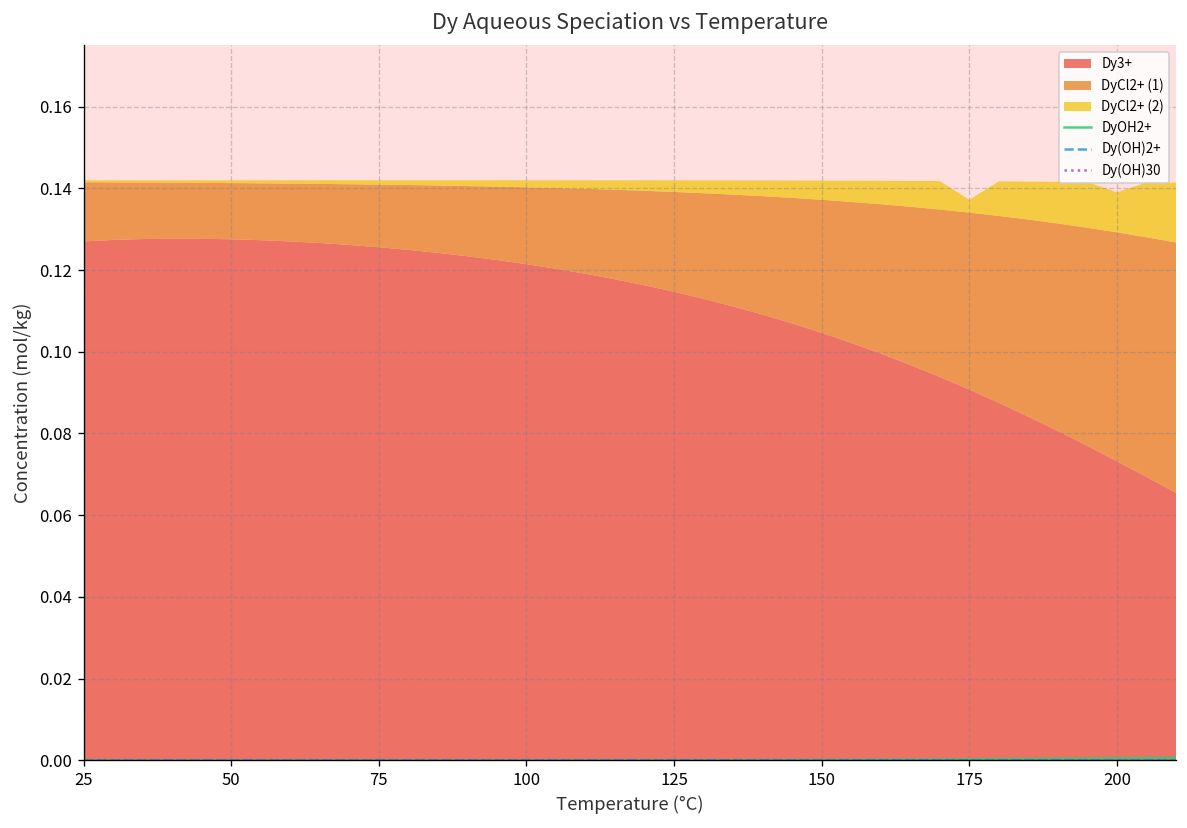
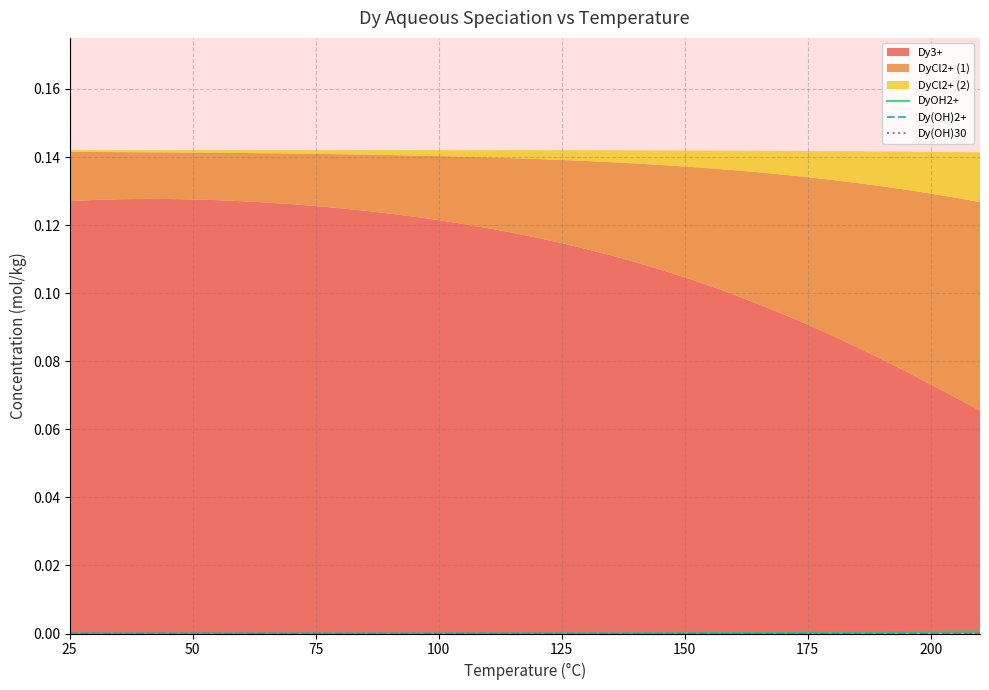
DyCl2+ (2), 175: 0.003 -> 0.008
DyCl2+ (2), 200: 0.010 -> 0.012
